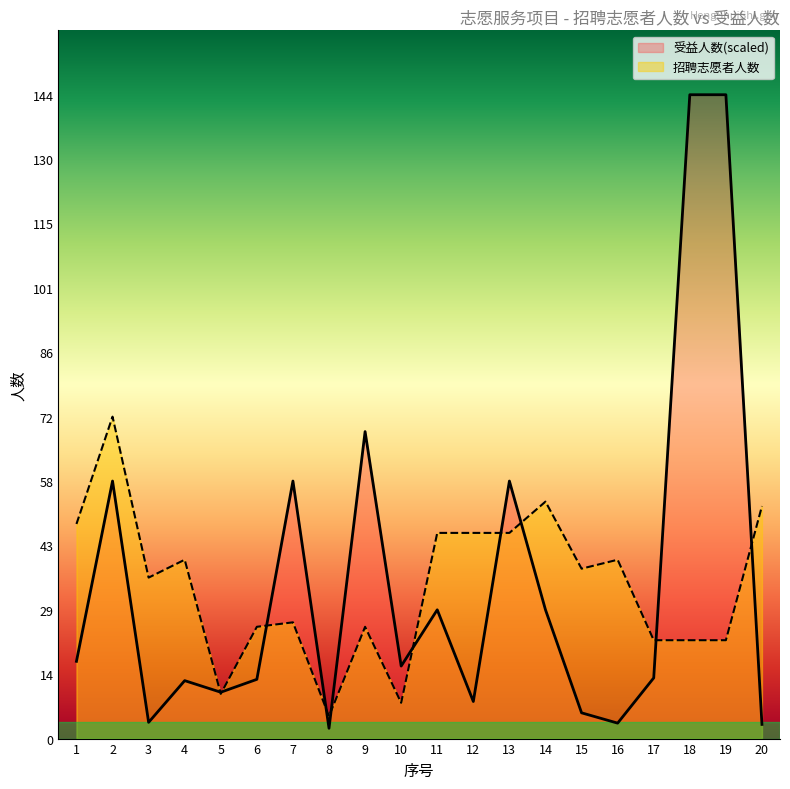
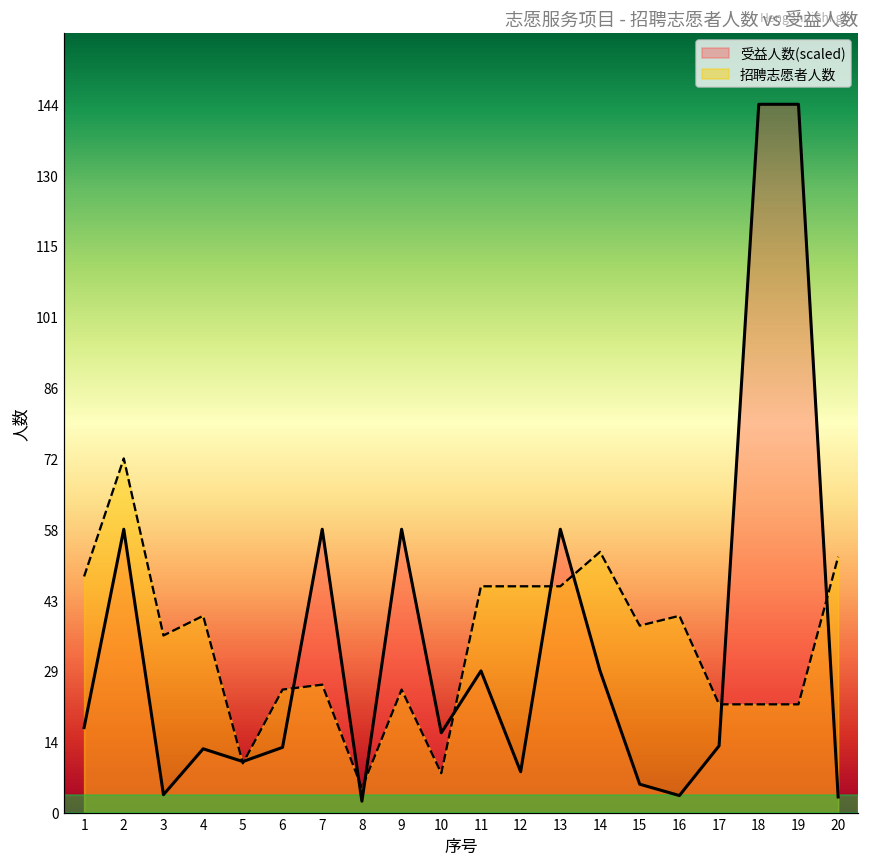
受益人数(scaled), 9: 69 -> 58
